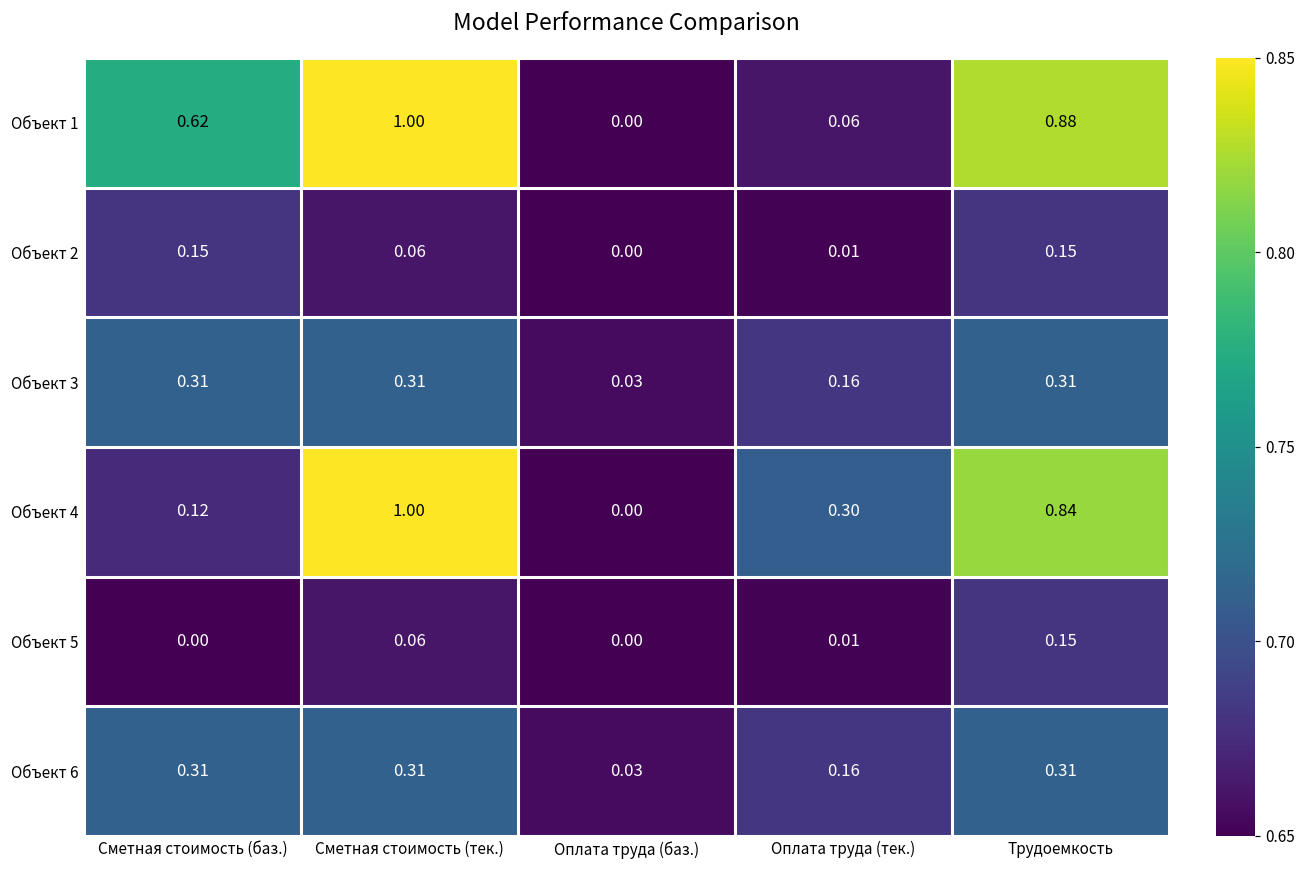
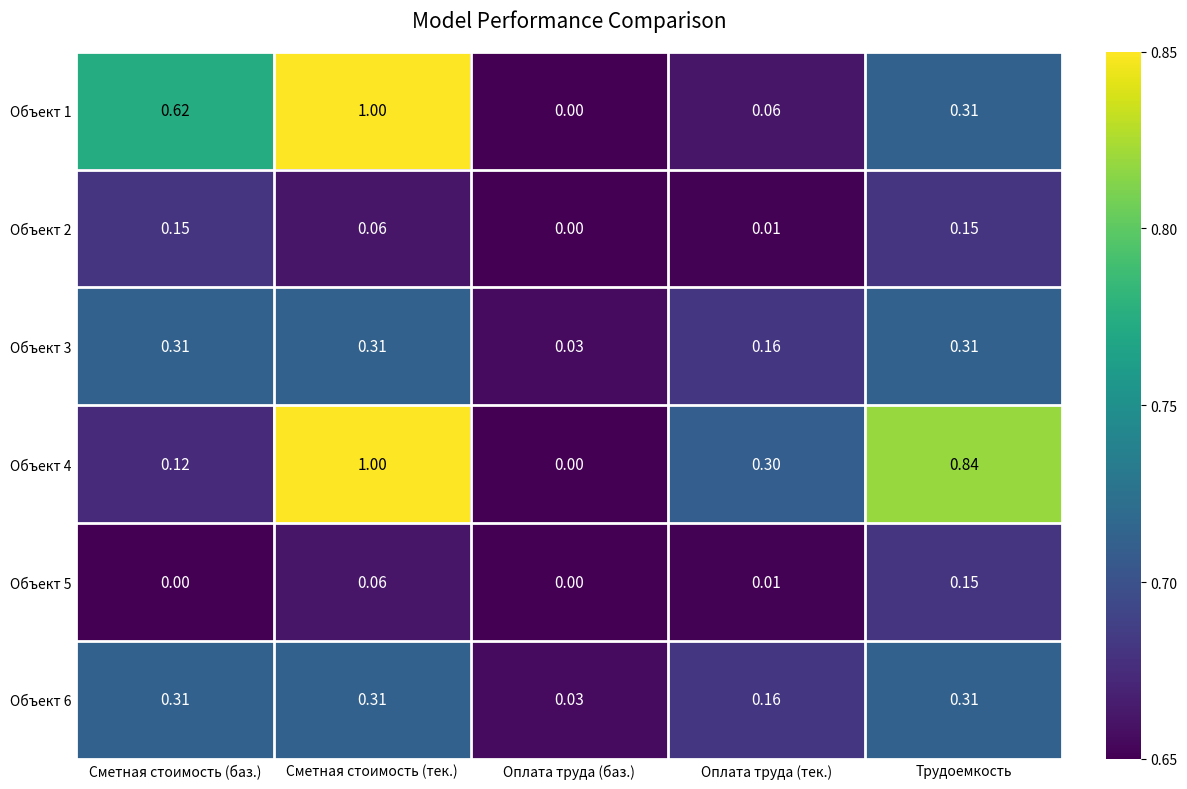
Объект 1, Трудоемкость: 0.88 -> 0.31
